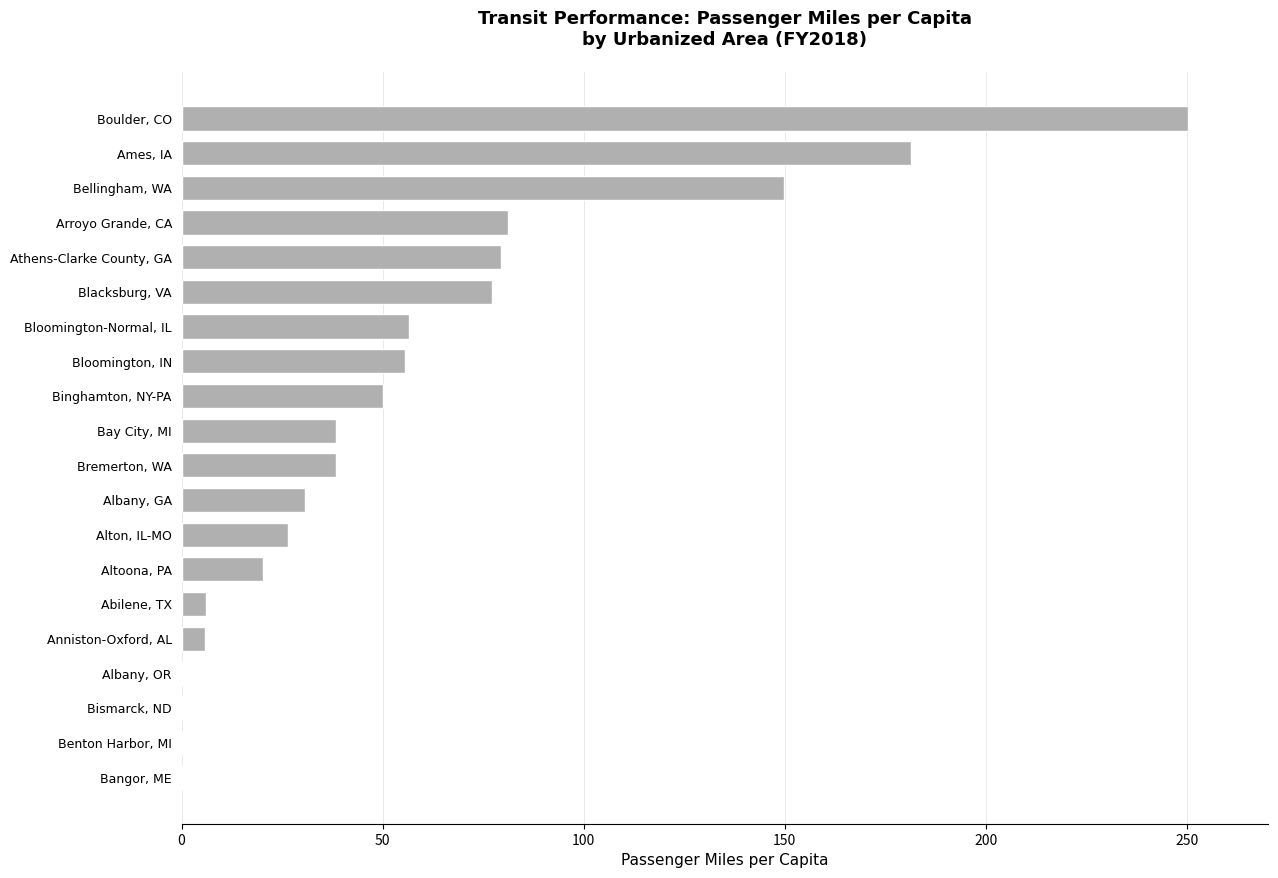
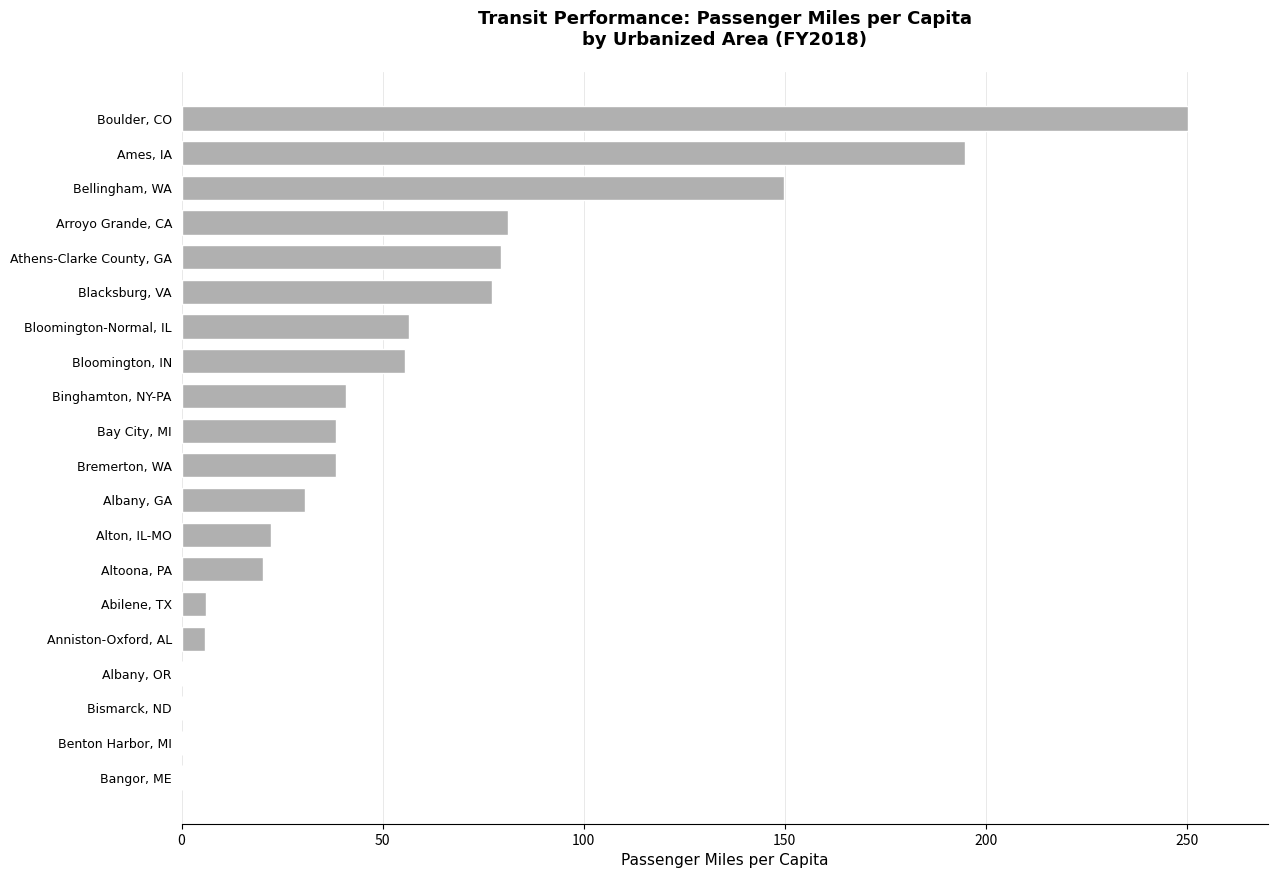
Ames, IA: 181 -> 195
Binghamton, NY-PA: 50 -> 41
Alton, IL-MO: 26 -> 22
